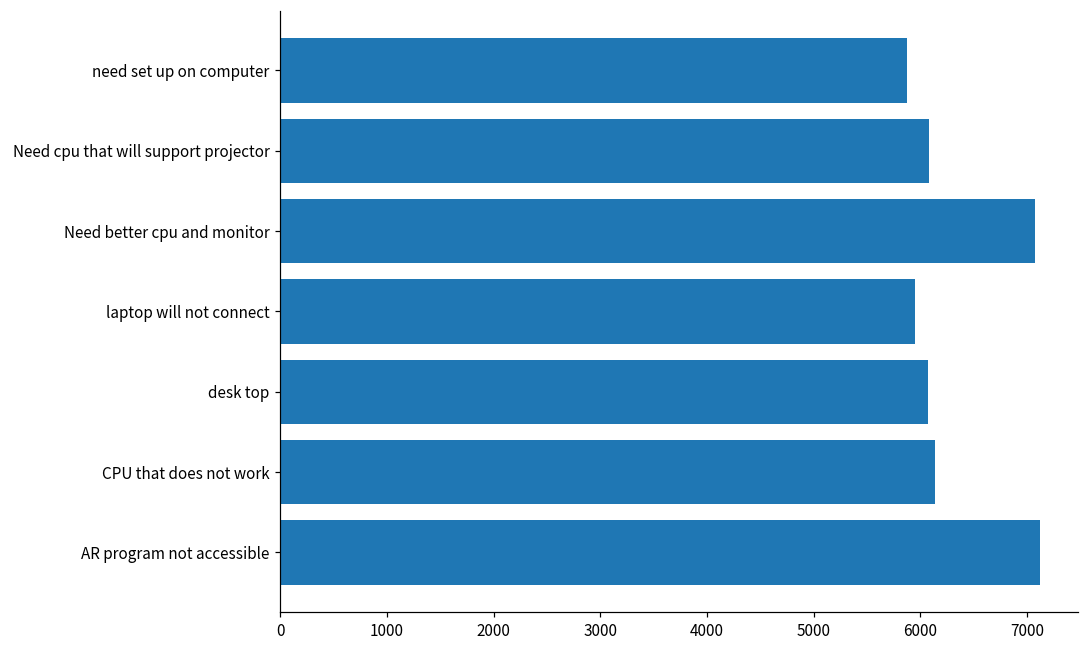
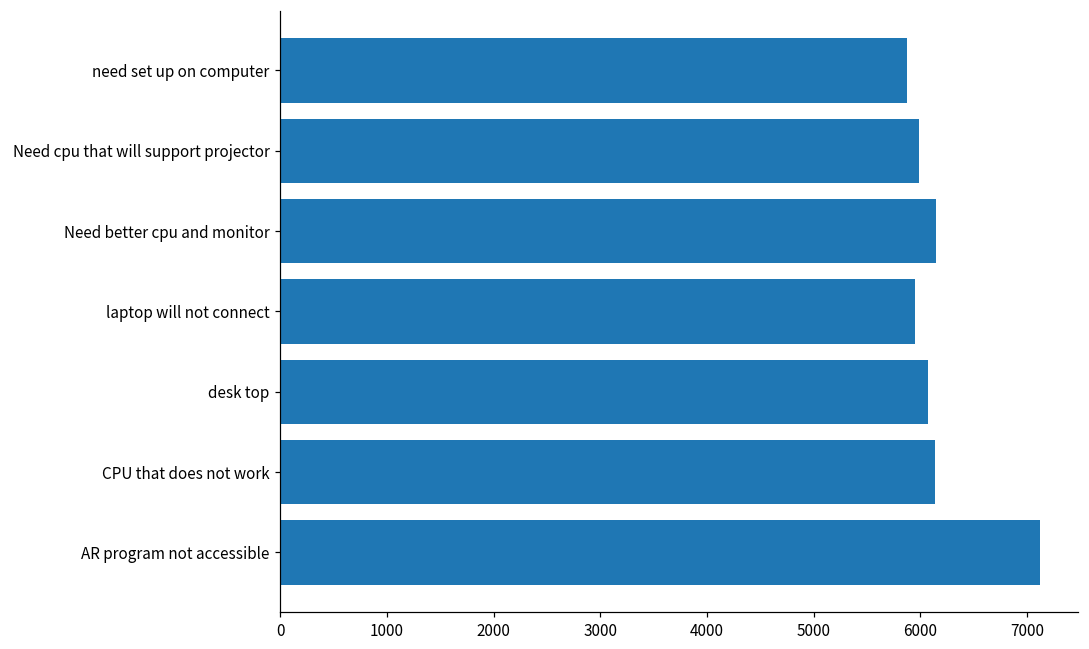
Need cpu that will support projector: 6100 -> 6000
Need better cpu and monitor: 7100 -> 6100
